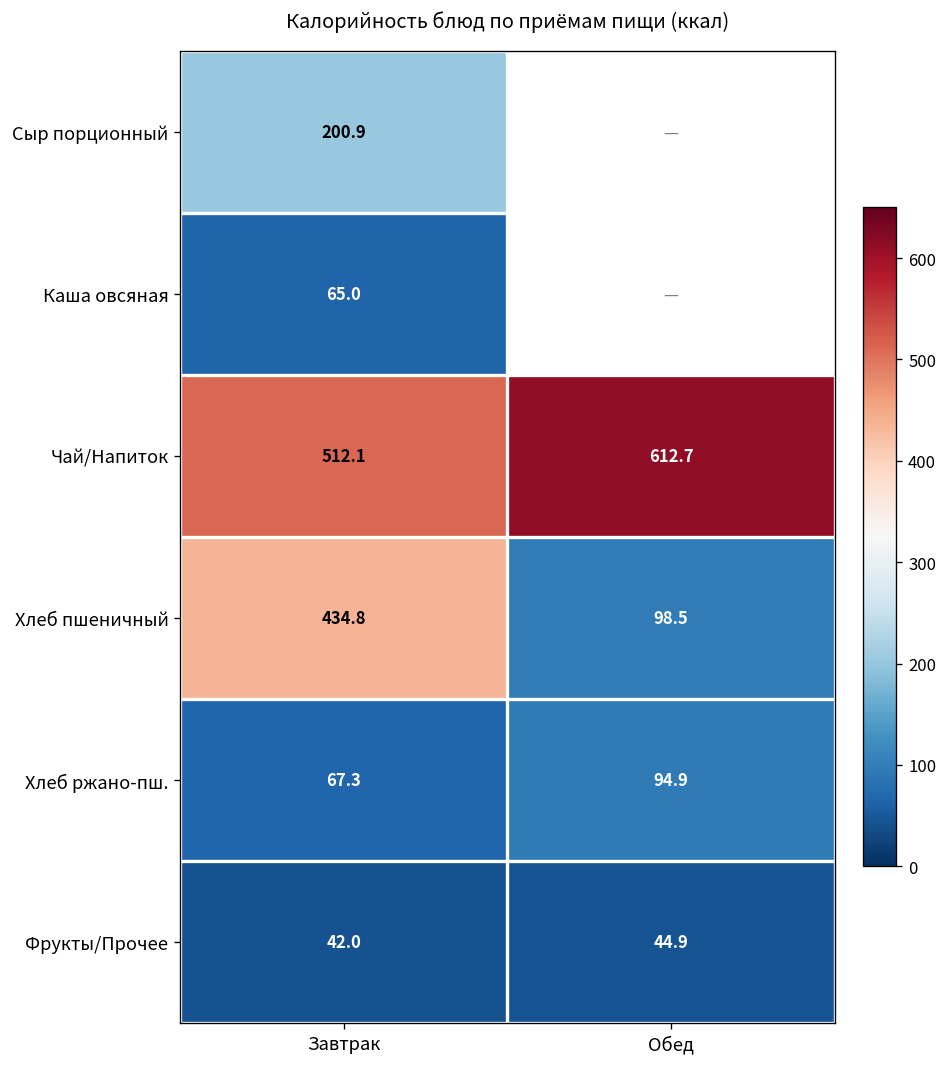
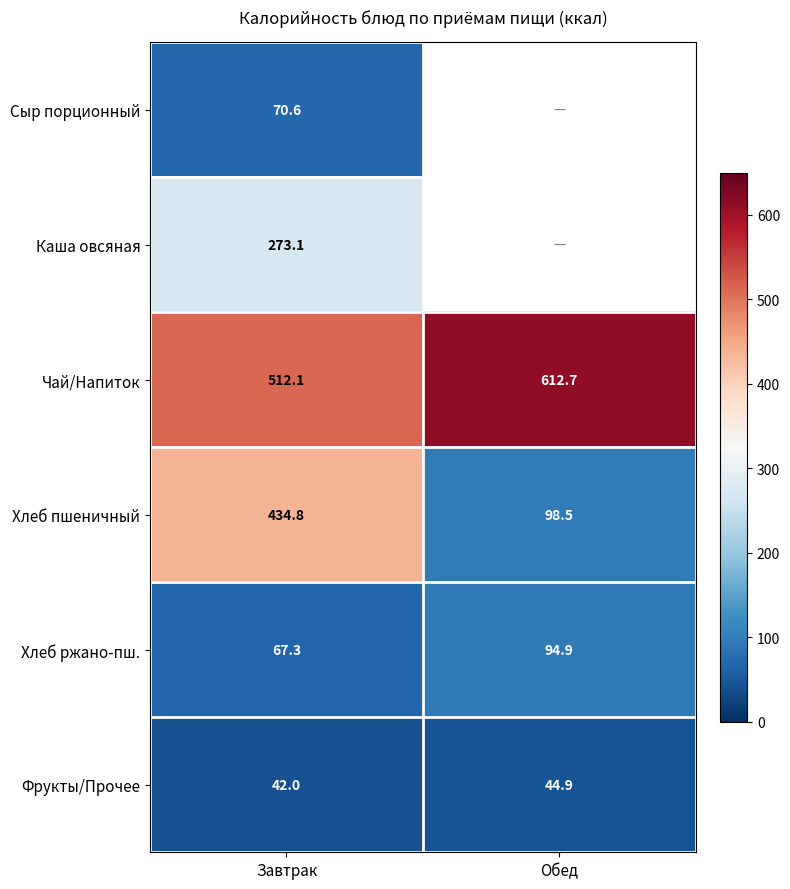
Сыр порционный, Завтрак: 200.9 -> 70.6
Каша овсяная, Завтрак: 65.0 -> 273.1
